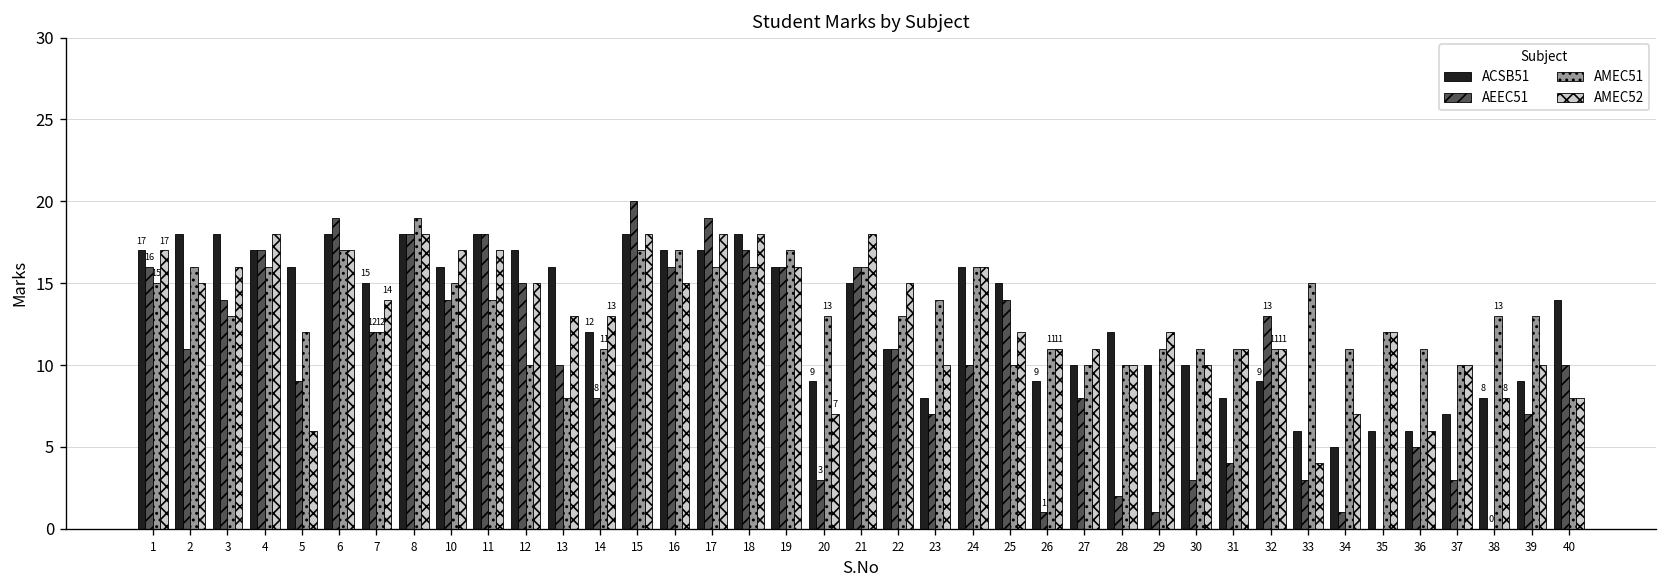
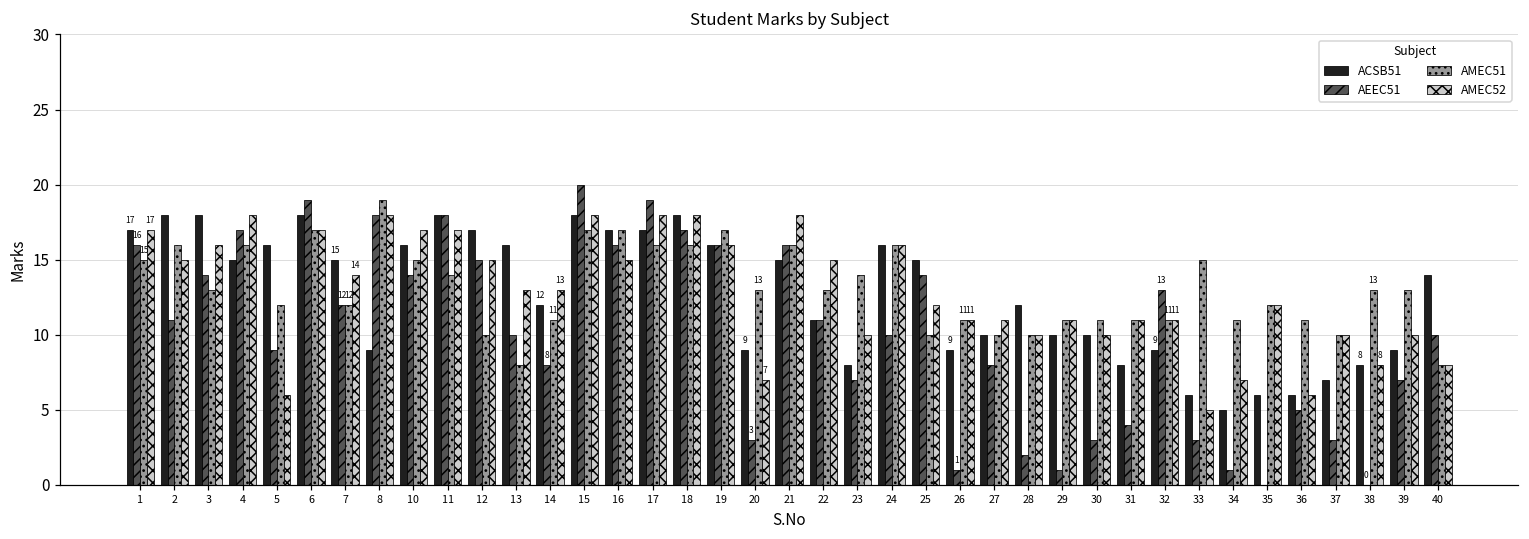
ACSB51, 4: 17 -> 15
ACSB51, 8: 18 -> 9
AMEC52, 29: 12 -> 11
AMEC52, 33: 4 -> 5
